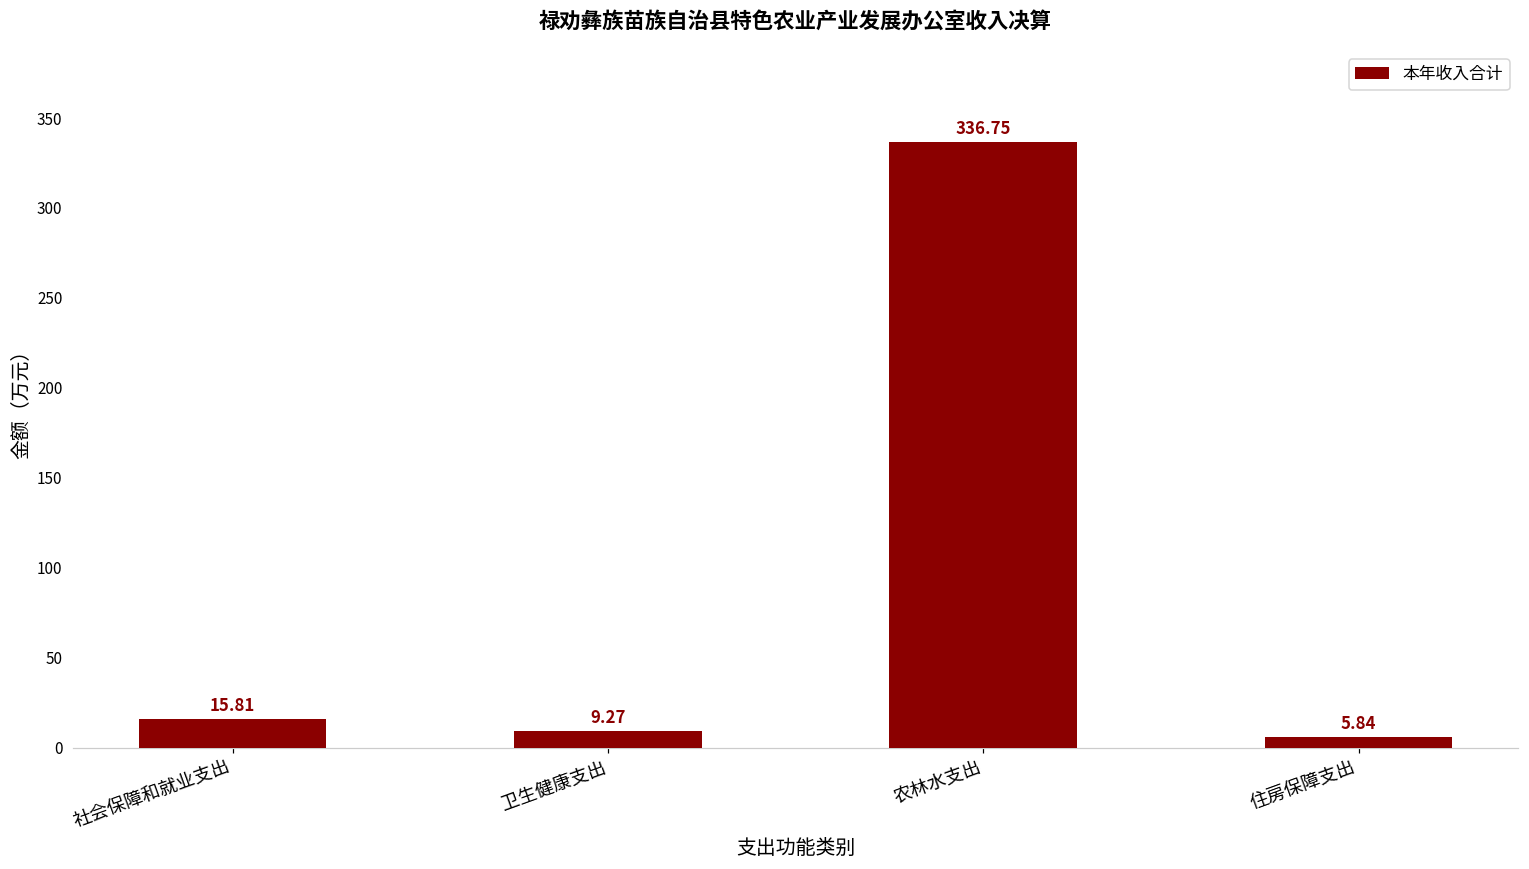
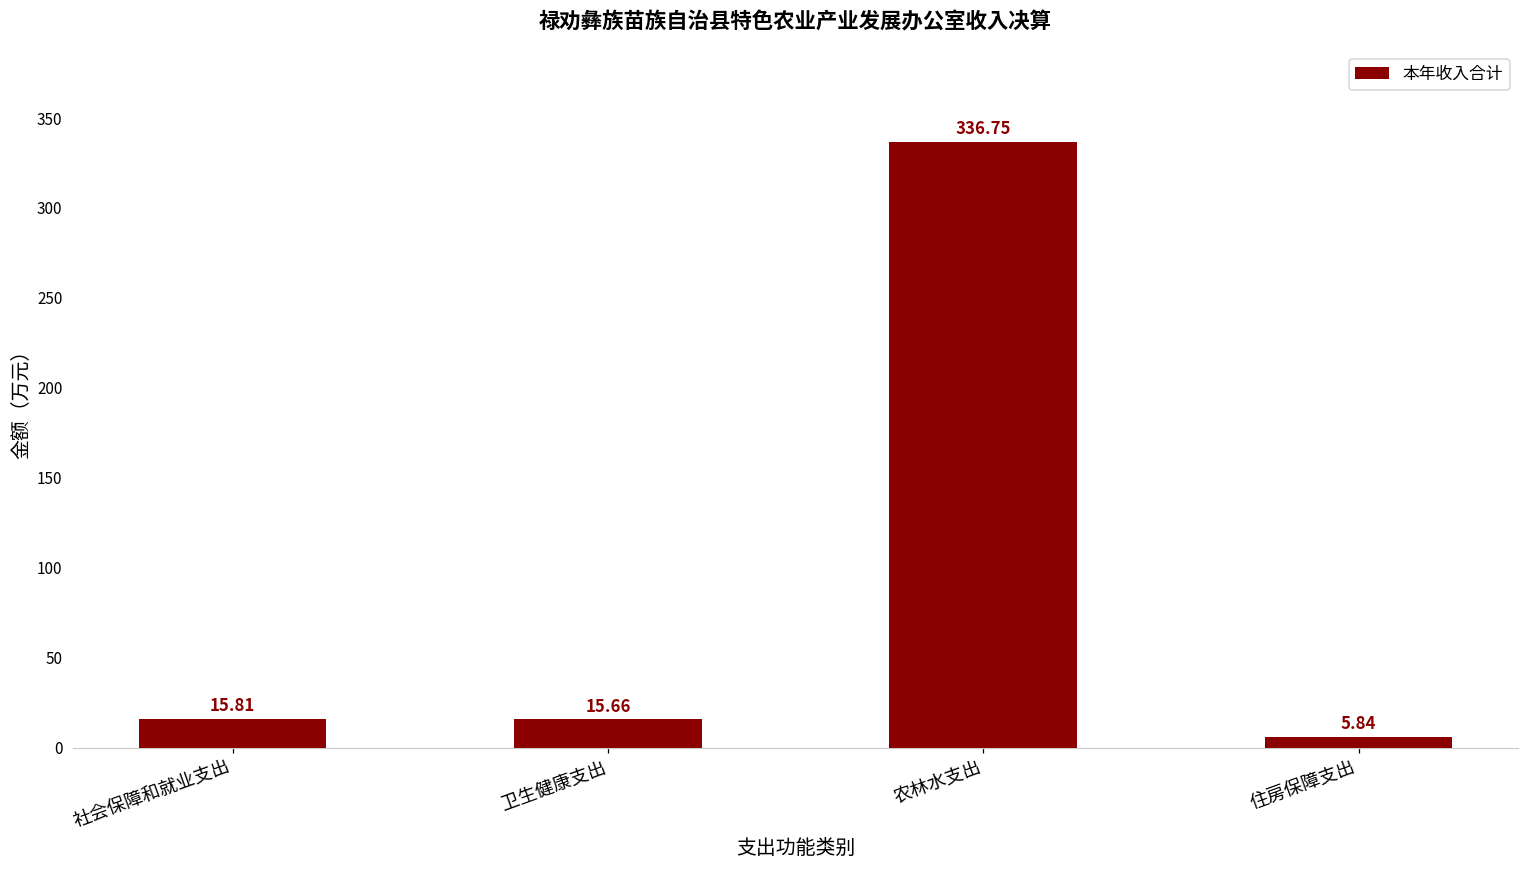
卫生健康支出: 9.27 -> 15.66
